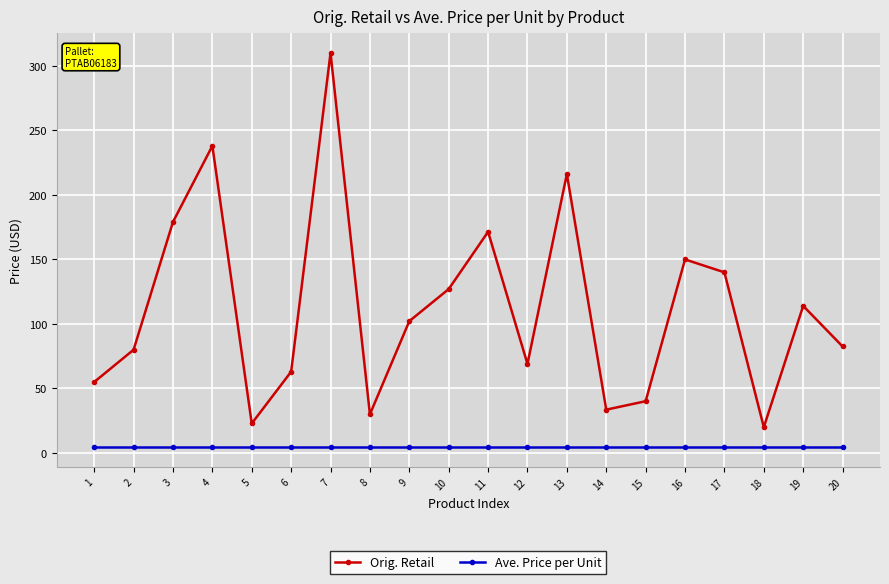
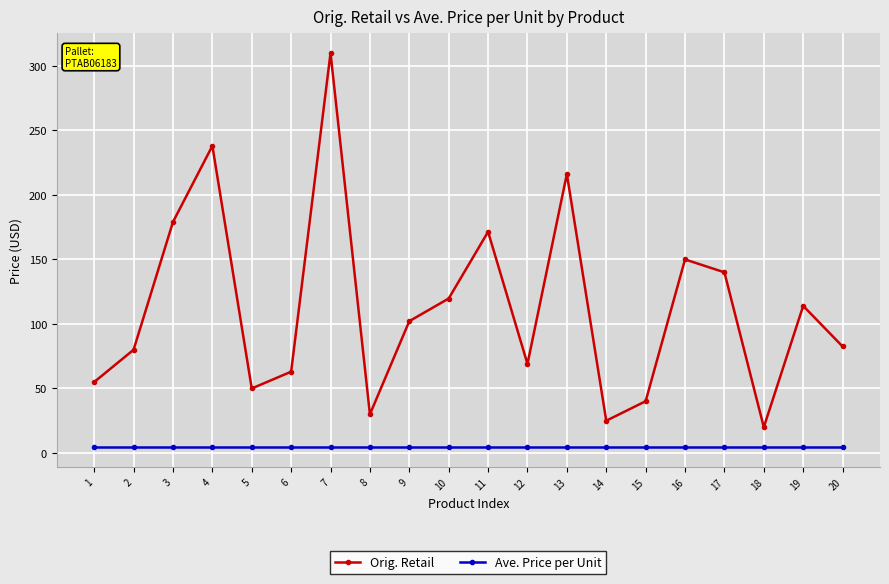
Orig. Retail, 5: 23 -> 50
Orig. Retail, 10: 127 -> 120
Orig. Retail, 14: 34 -> 25
